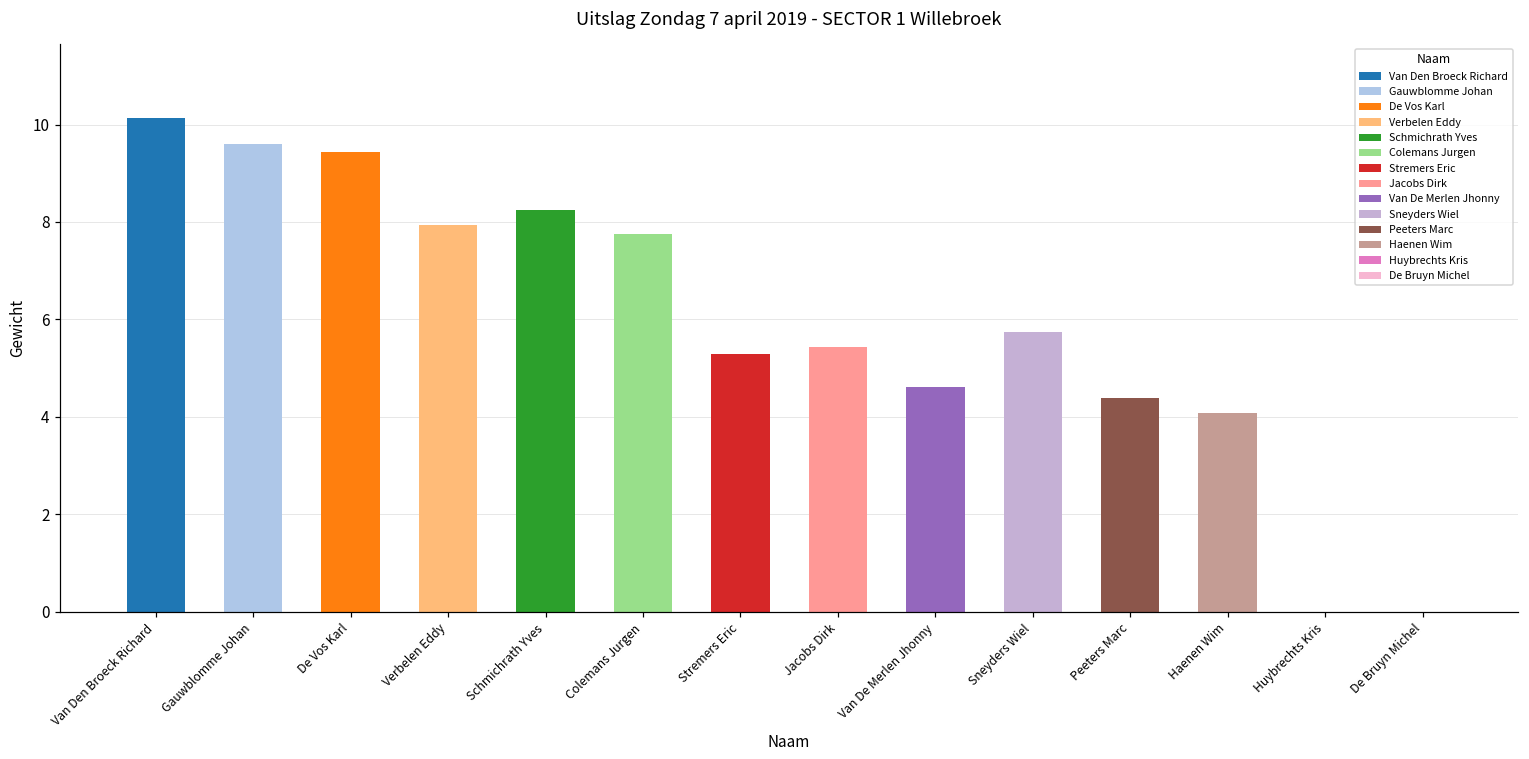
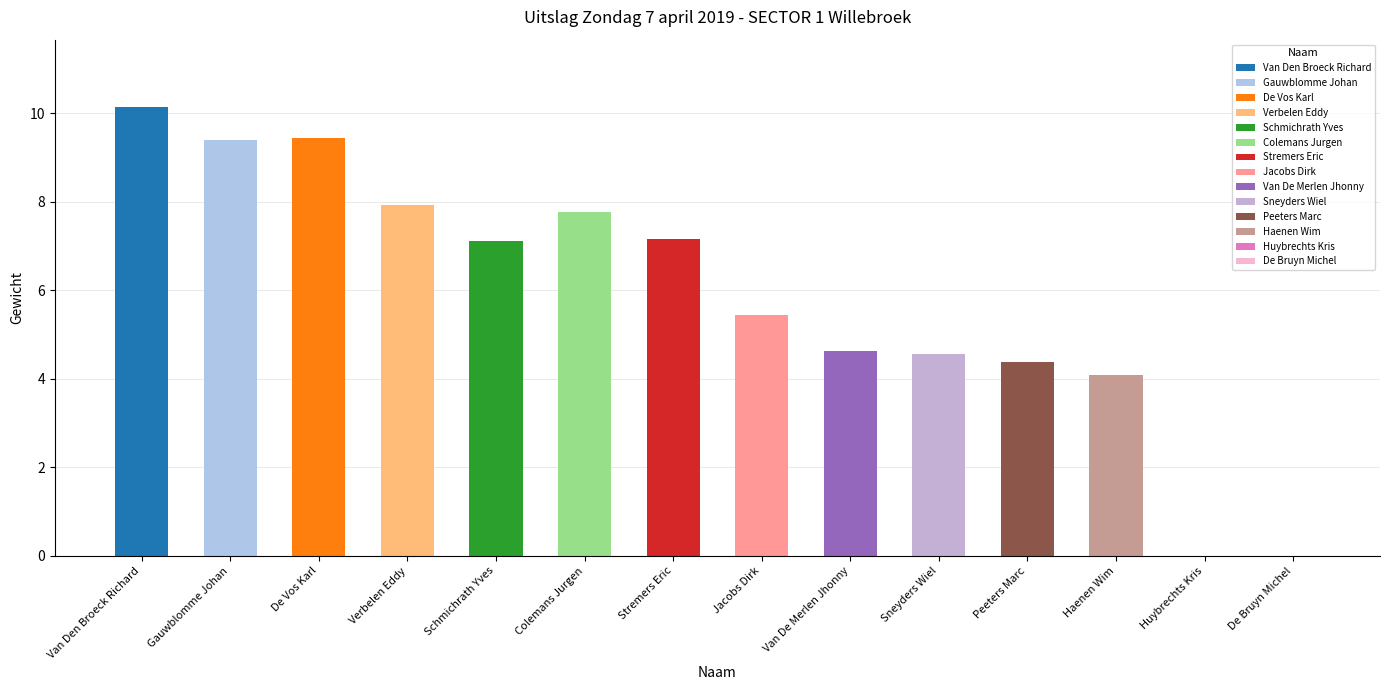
Gauwblomme Johan: 9.6 -> 9.4
Schmichrath Yves: 8.3 -> 7.1
Stremers Eric: 5.3 -> 7.2
Sneyders Wiel: 5.7 -> 4.6
